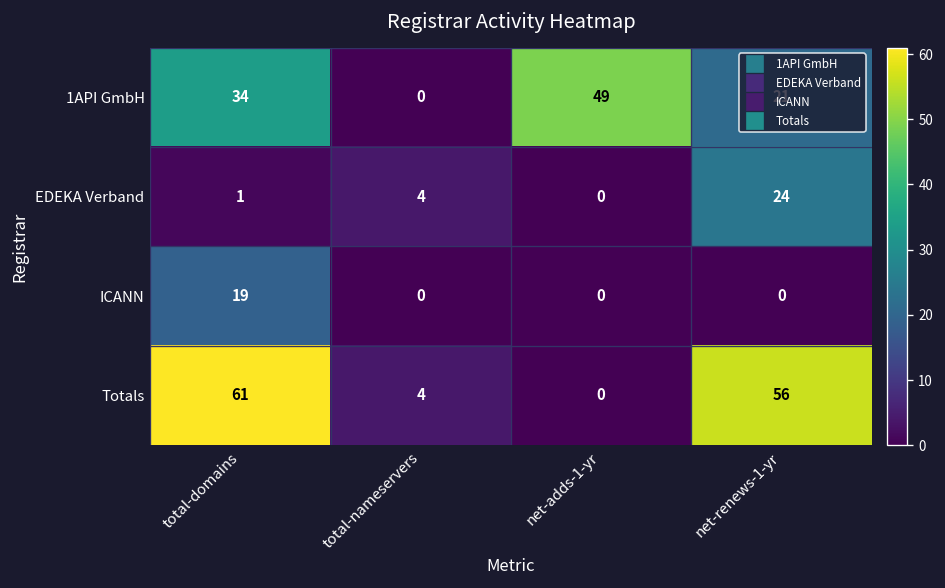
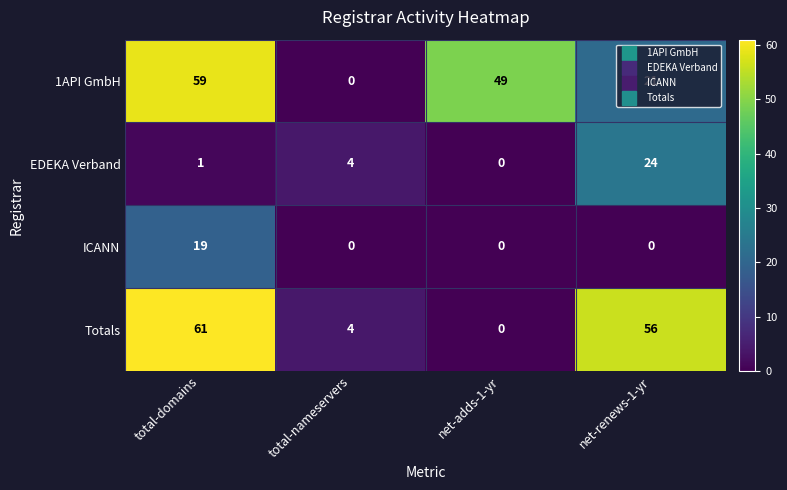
1API GmbH, total-domains: 34 -> 59
